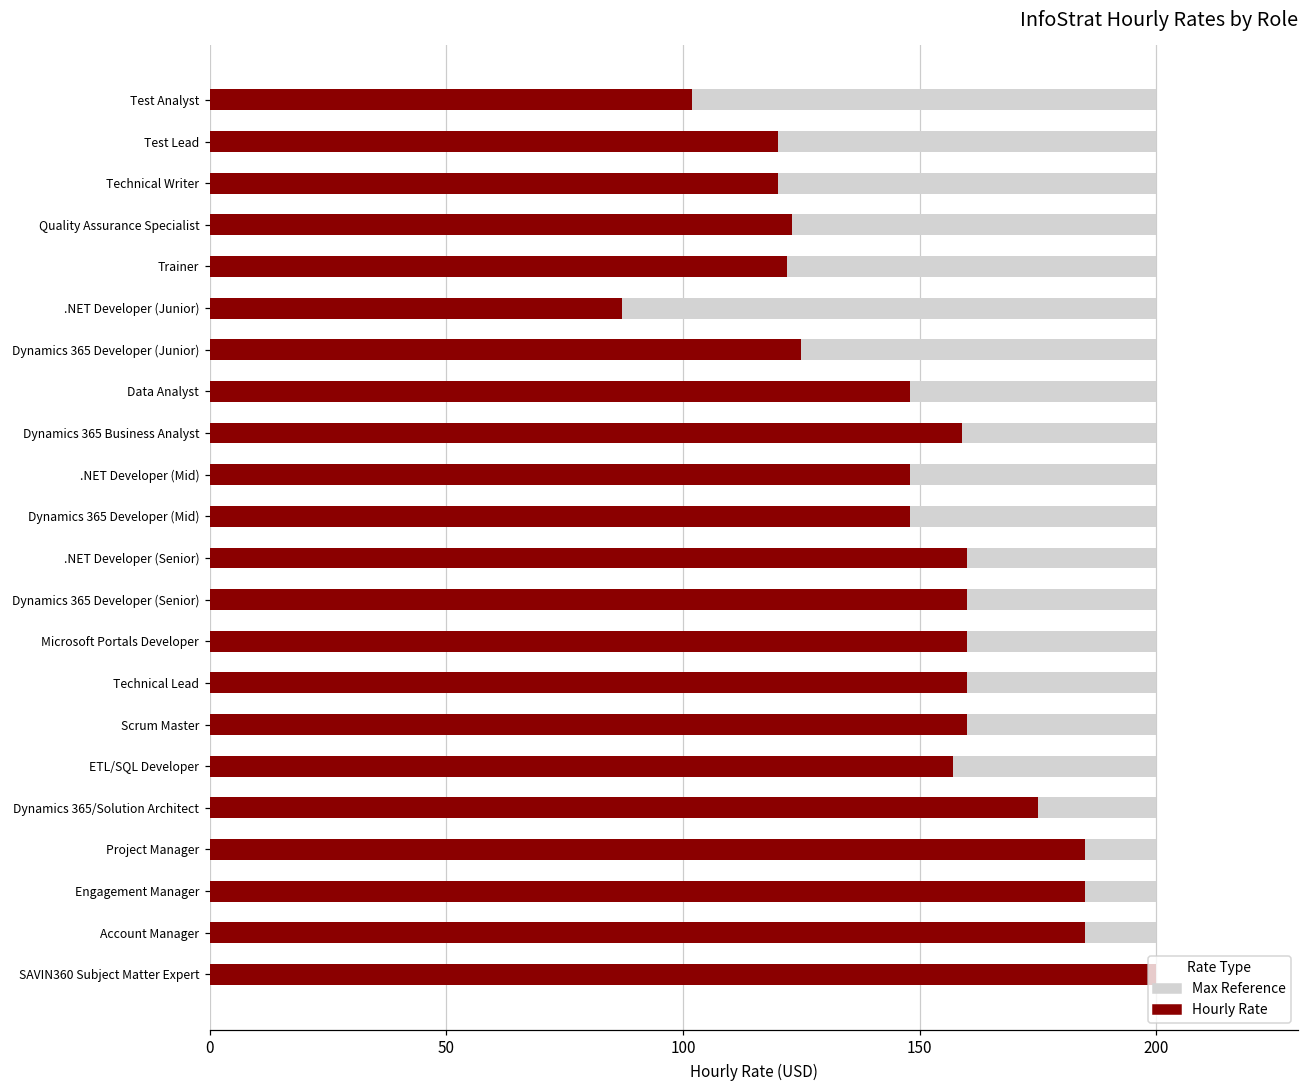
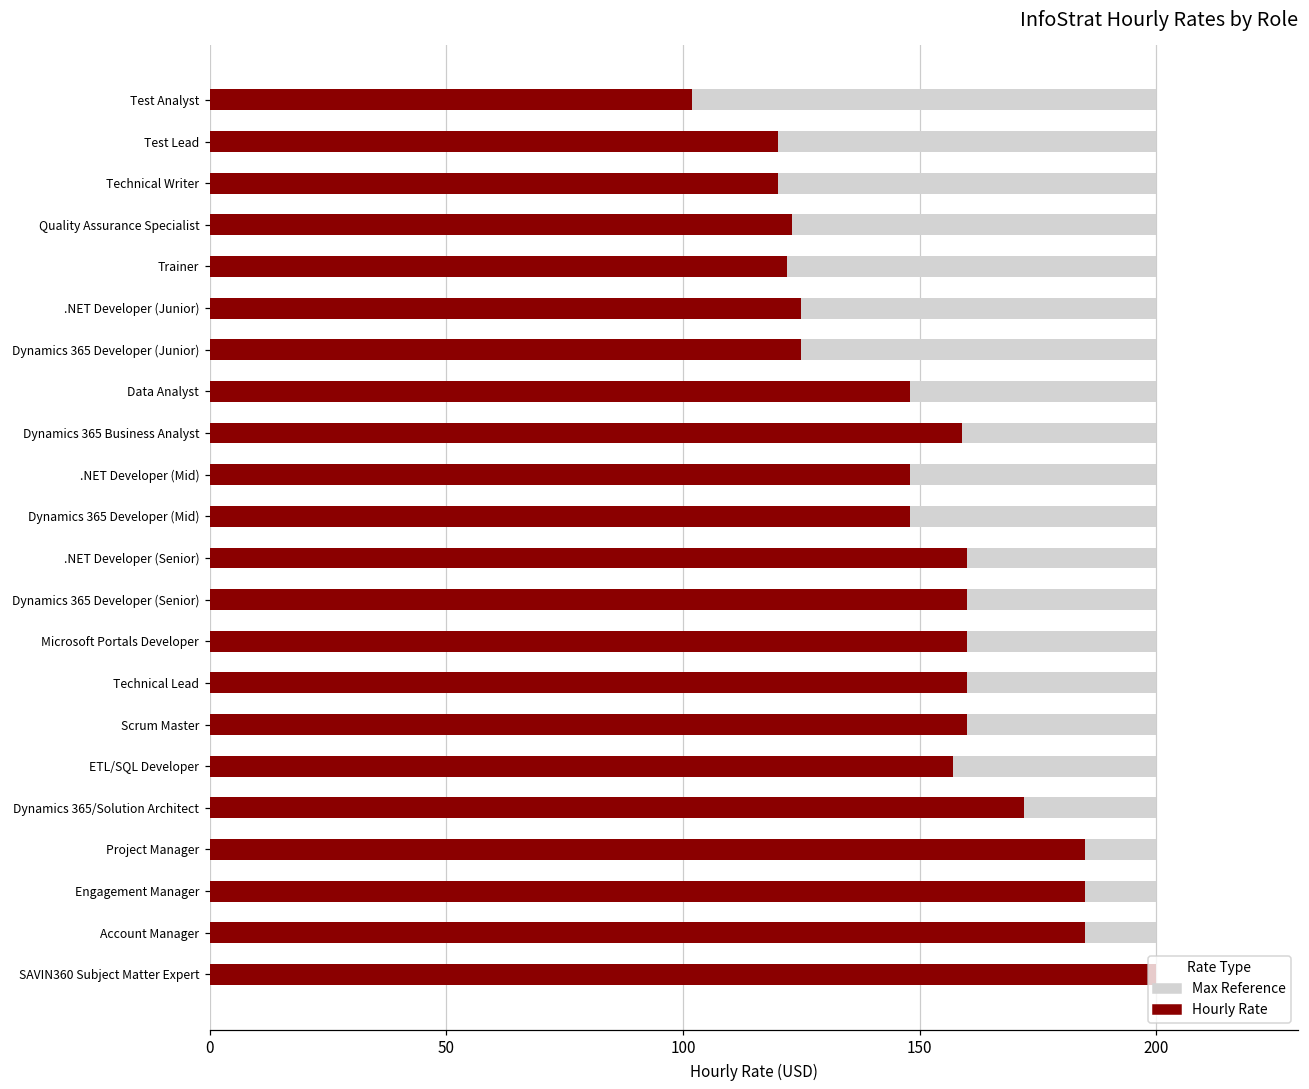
Hourly Rate, .NET Developer (Junior): 87 -> 125
Hourly Rate, Dynamics 365/Solution Architect: 175 -> 172
